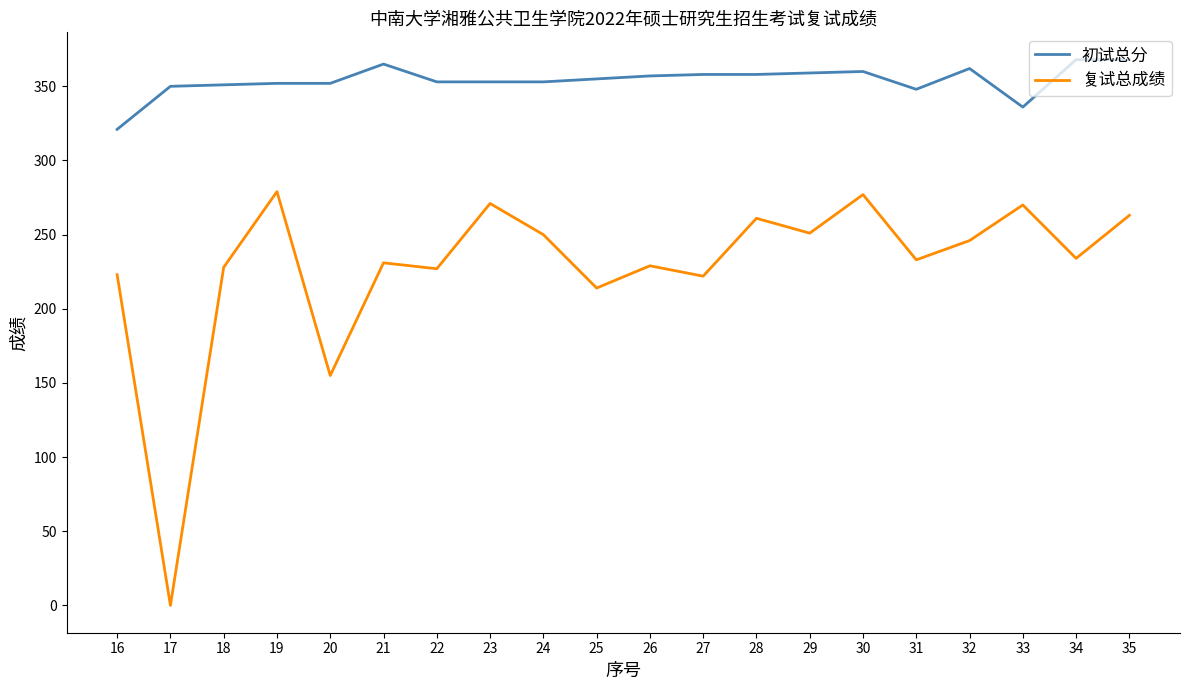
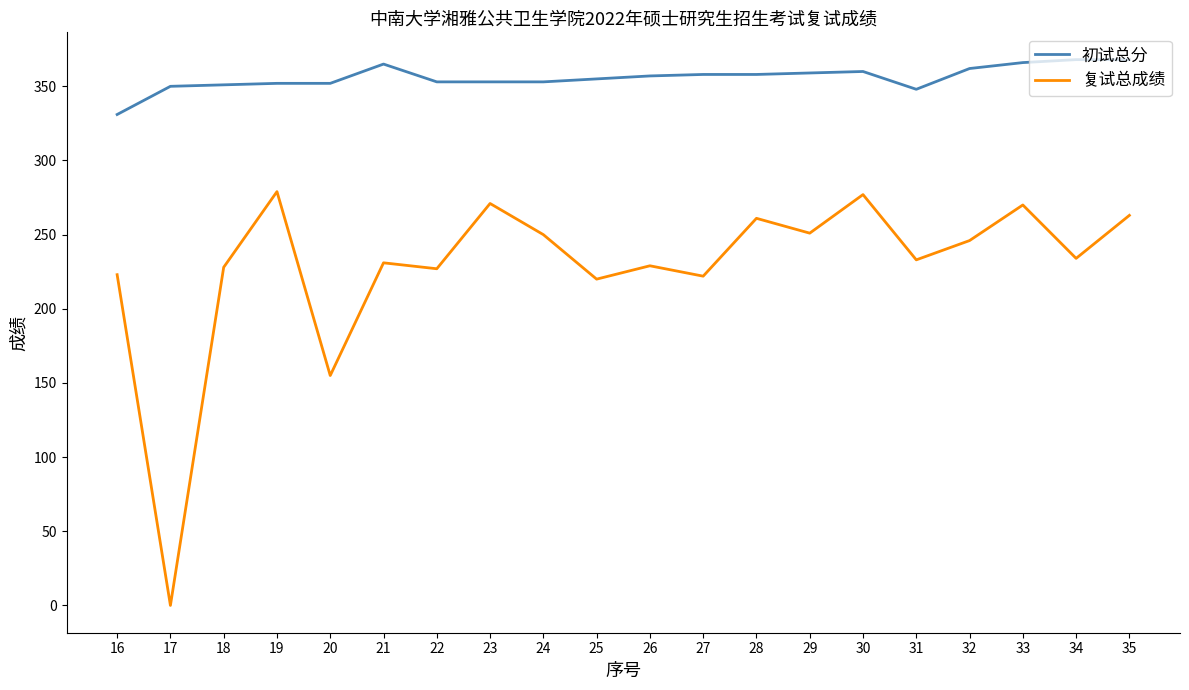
初试总分, 16: 321 -> 331
复试总成绩, 25: 214 -> 220
初试总分, 33: 336 -> 366
